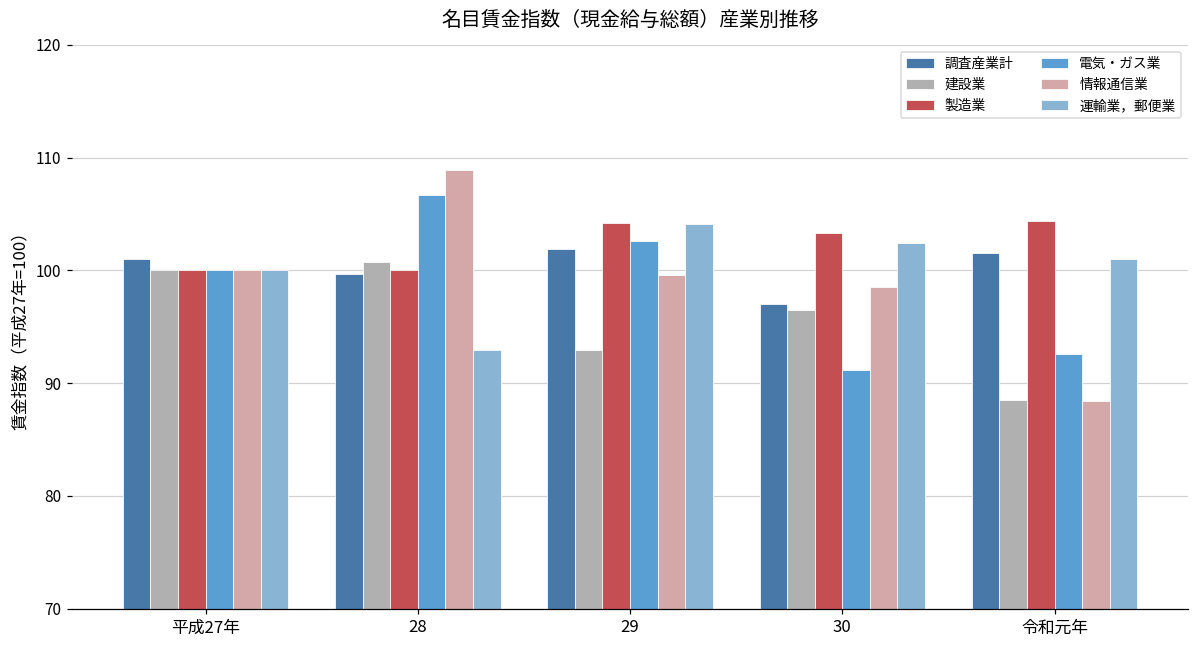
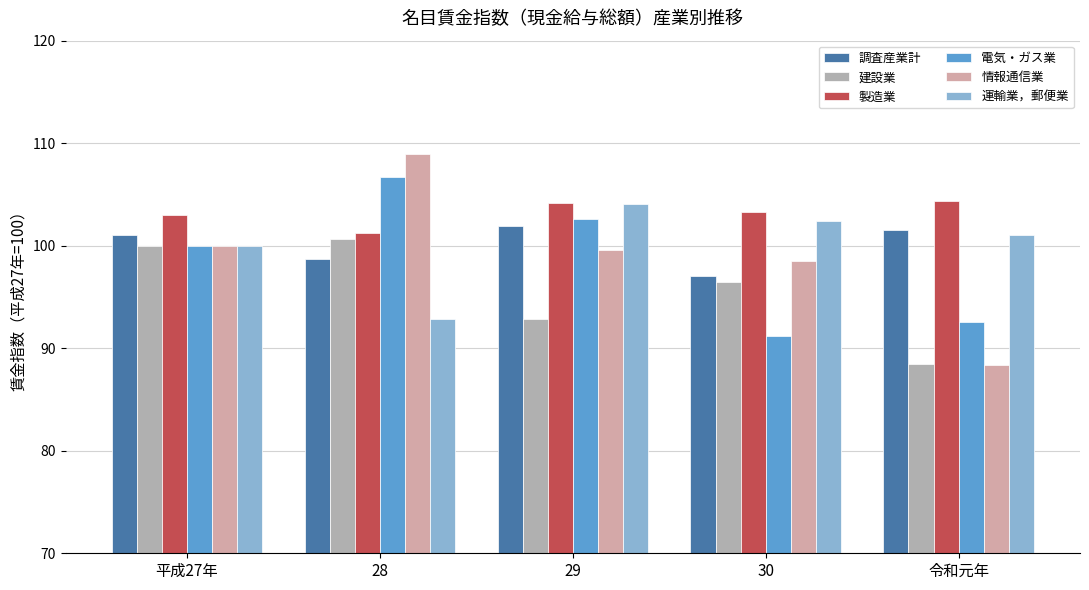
製造業, 平成27年: 100 -> 103
調査産業計, 28: 99.7 -> 98.7
製造業, 28: 100.0 -> 101.2
